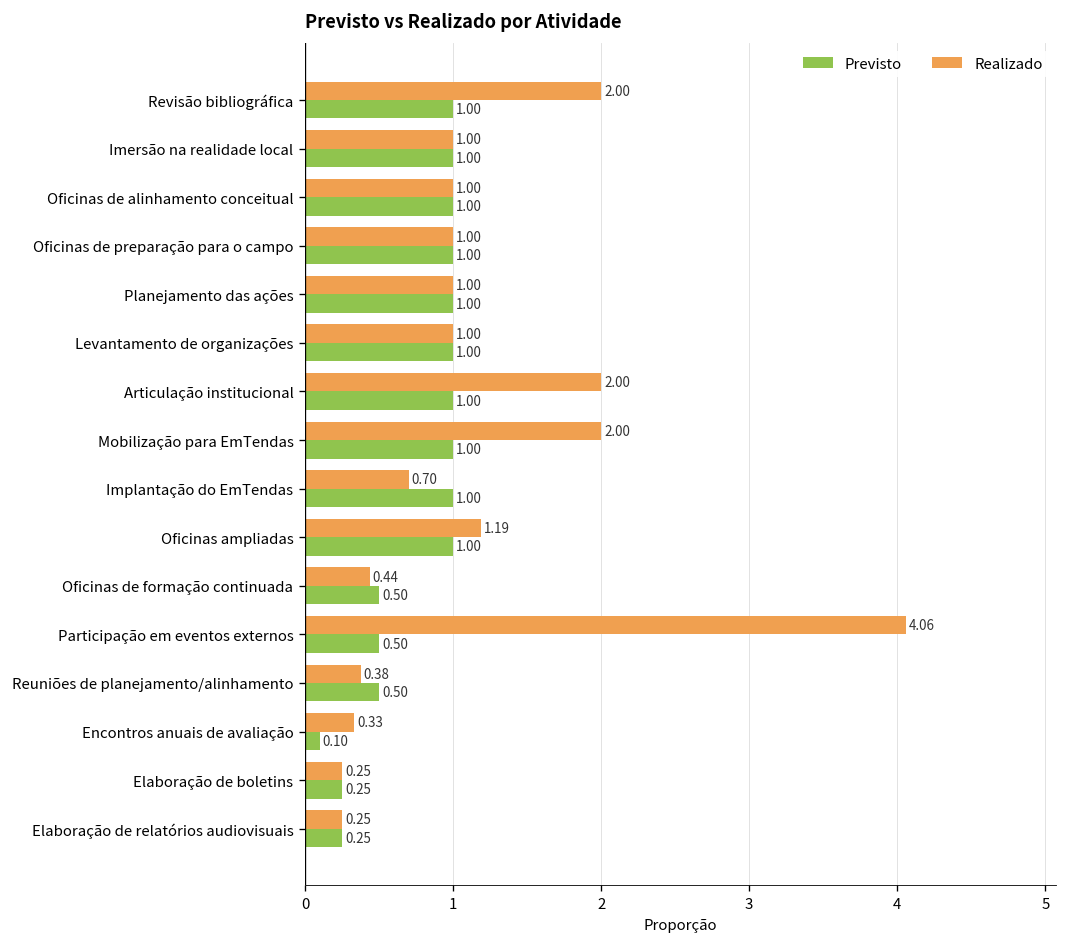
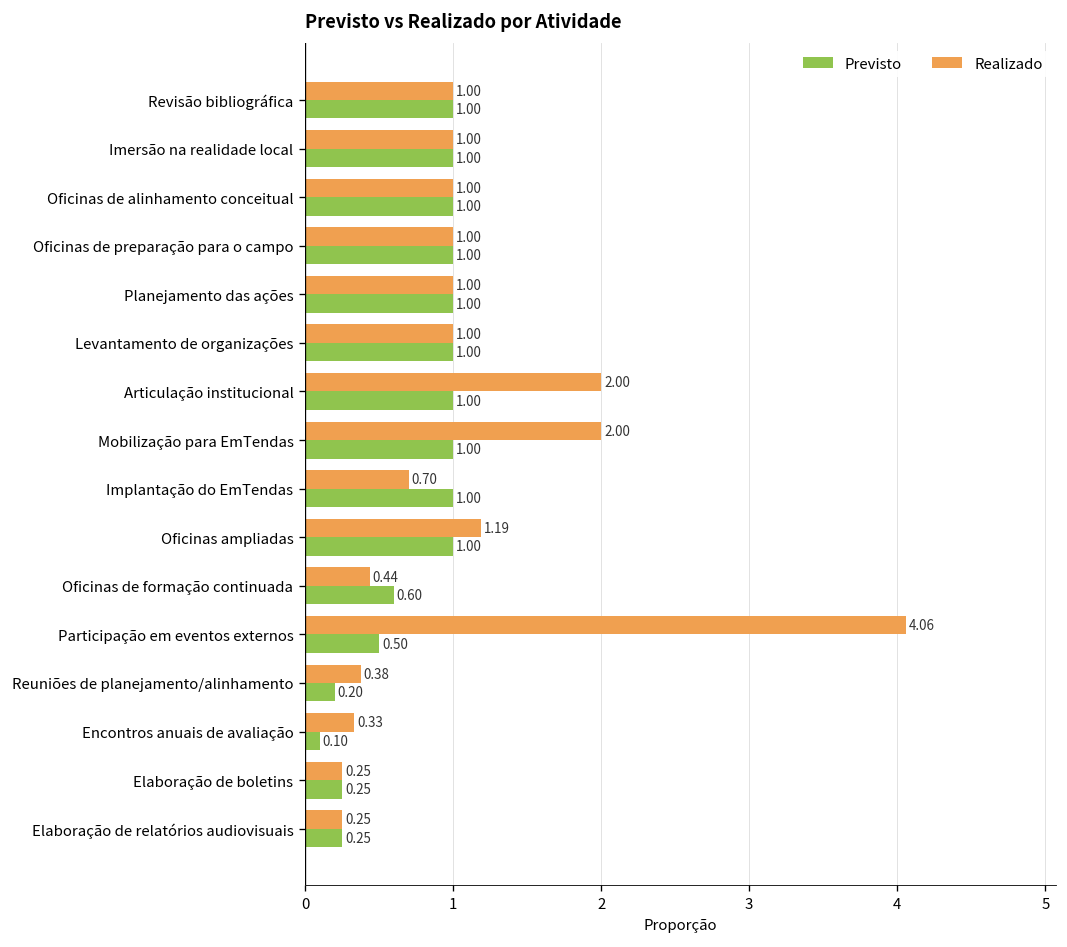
Realizado, Revisão bibliográfica: 2.00 -> 1.00
Previsto, Oficinas de formação continuada: 0.50 -> 0.60
Previsto, Reuniões de planejamento/alinhamento: 0.50 -> 0.20
